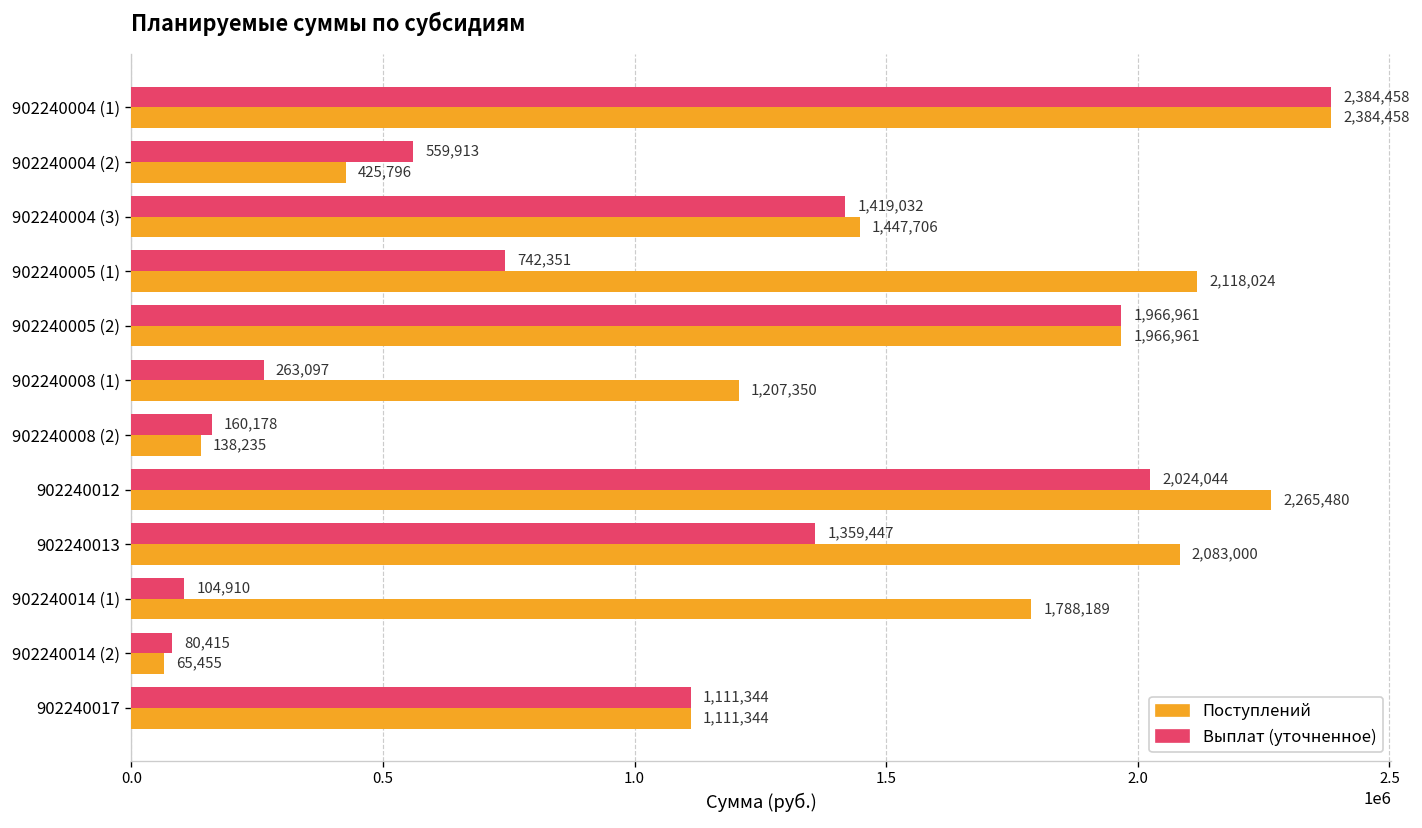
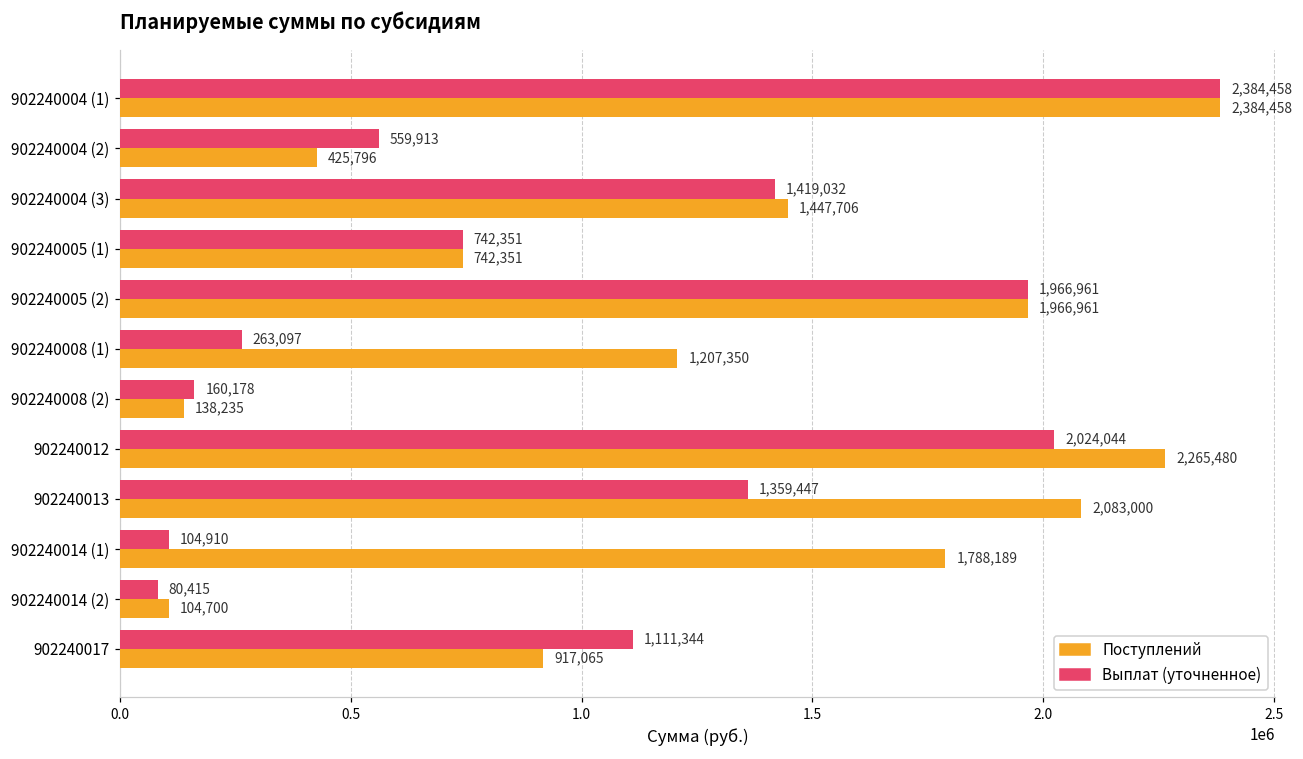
Поступлений, 902240005 (1): 2,118,024 -> 742,351
Поступлений, 902240014 (2): 65,455 -> 104,700
Поступлений, 902240017: 1,111,344 -> 917,065
